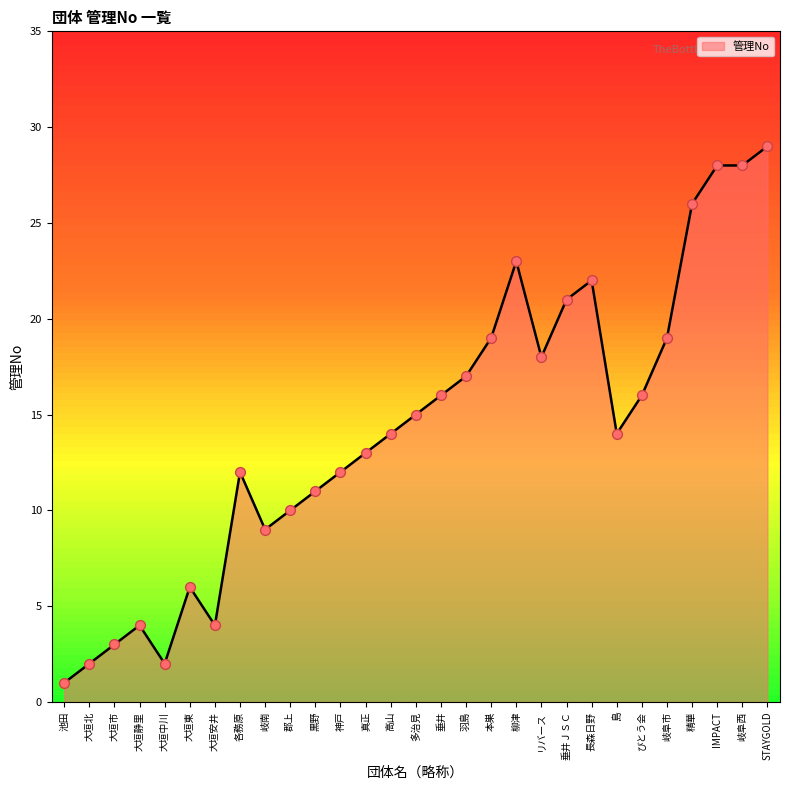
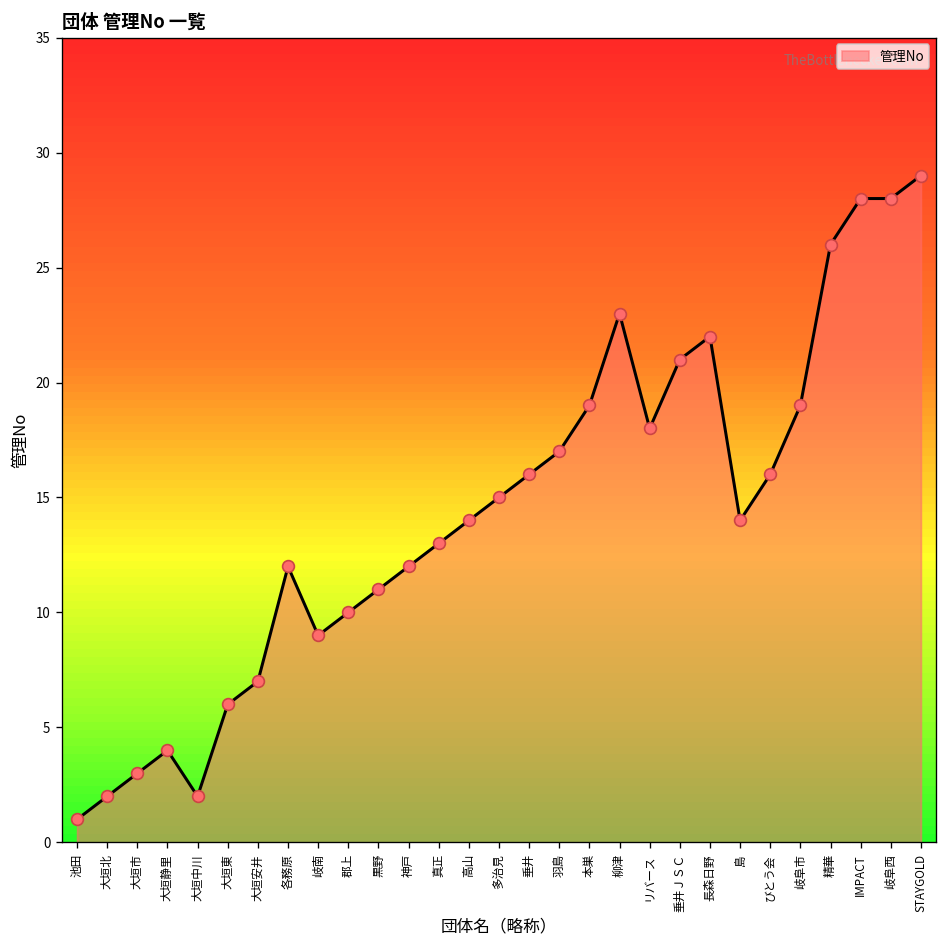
大垣安井: 4 -> 7
